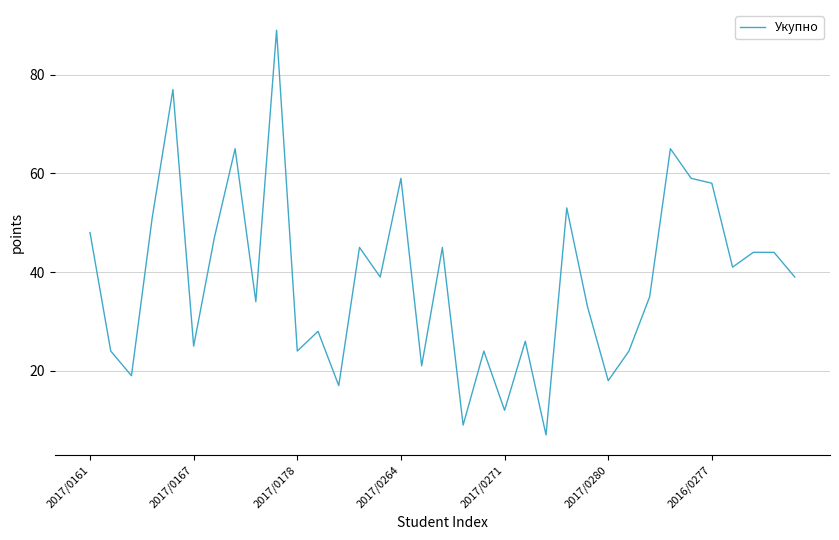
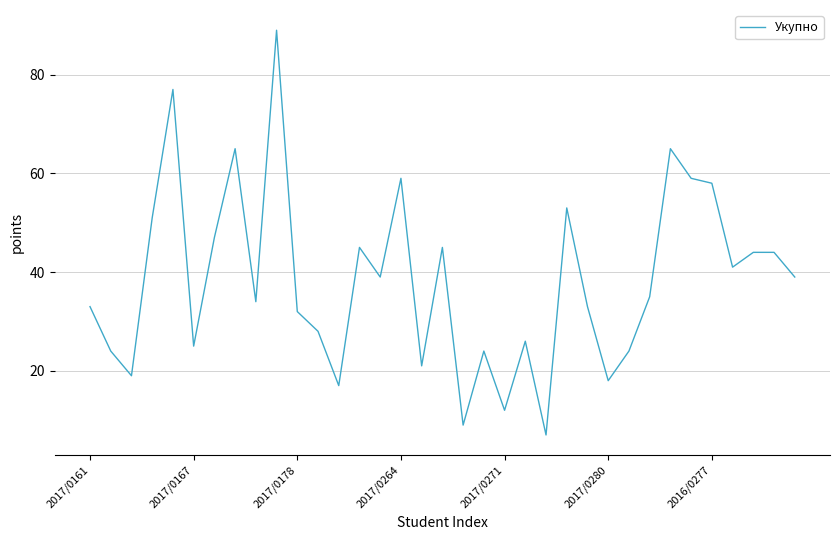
2017/0161: 48 -> 33
2017/0178: 24 -> 32
